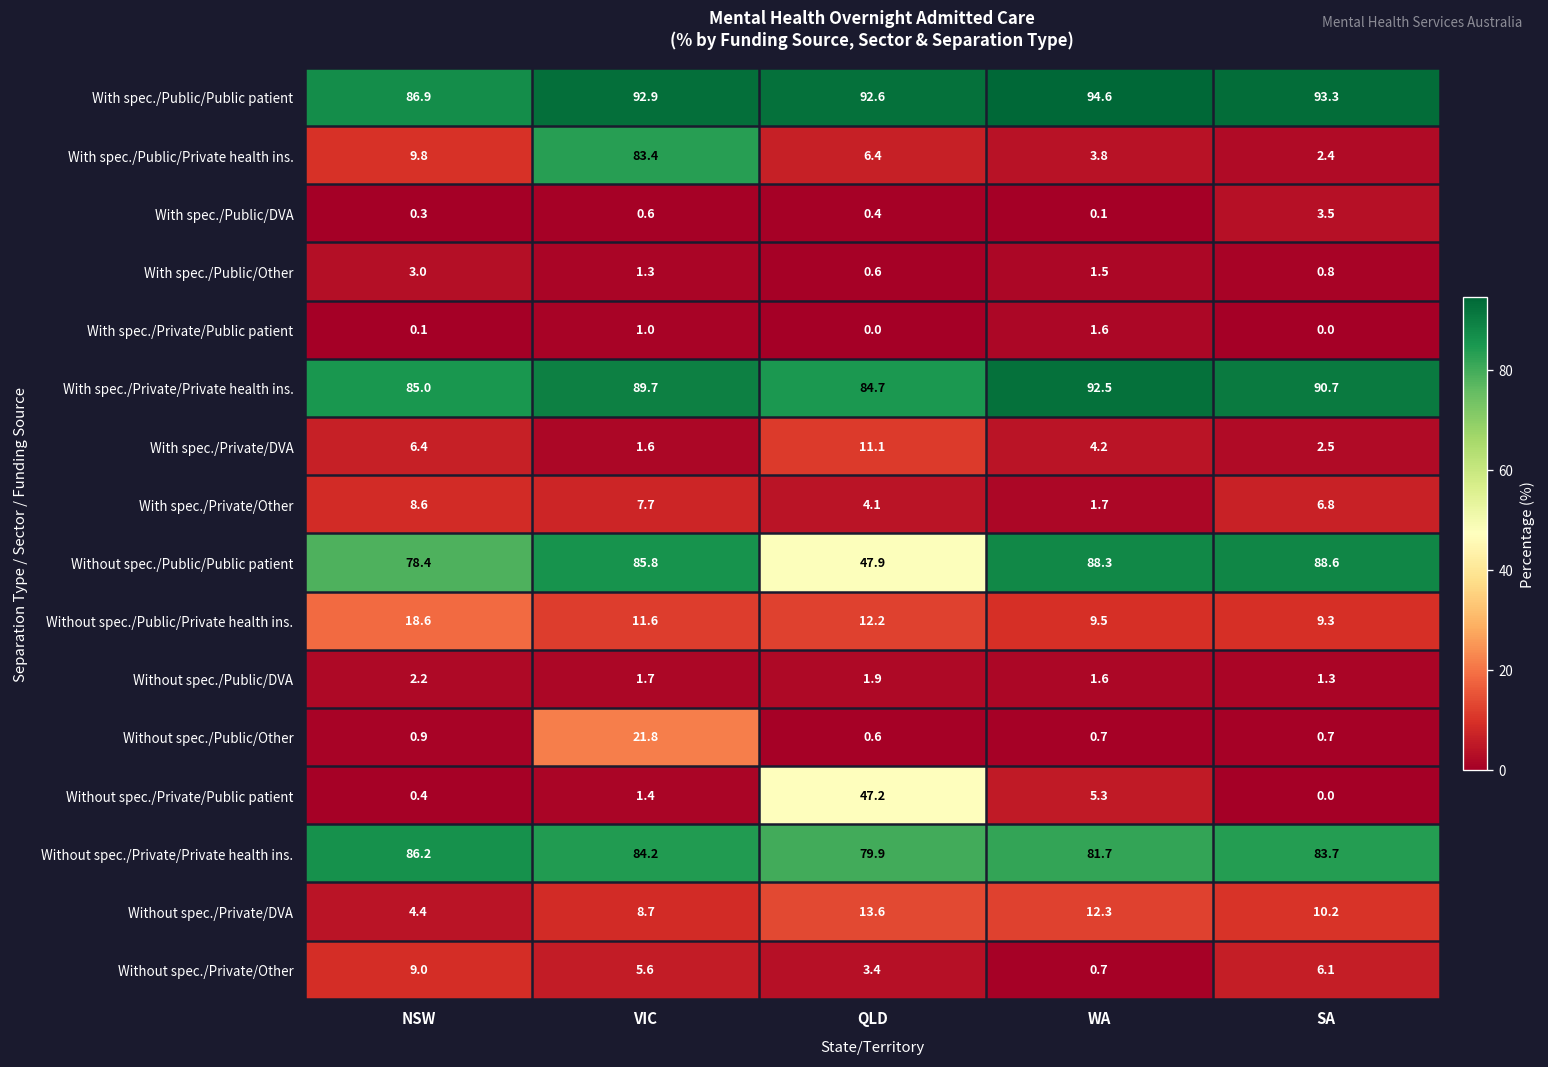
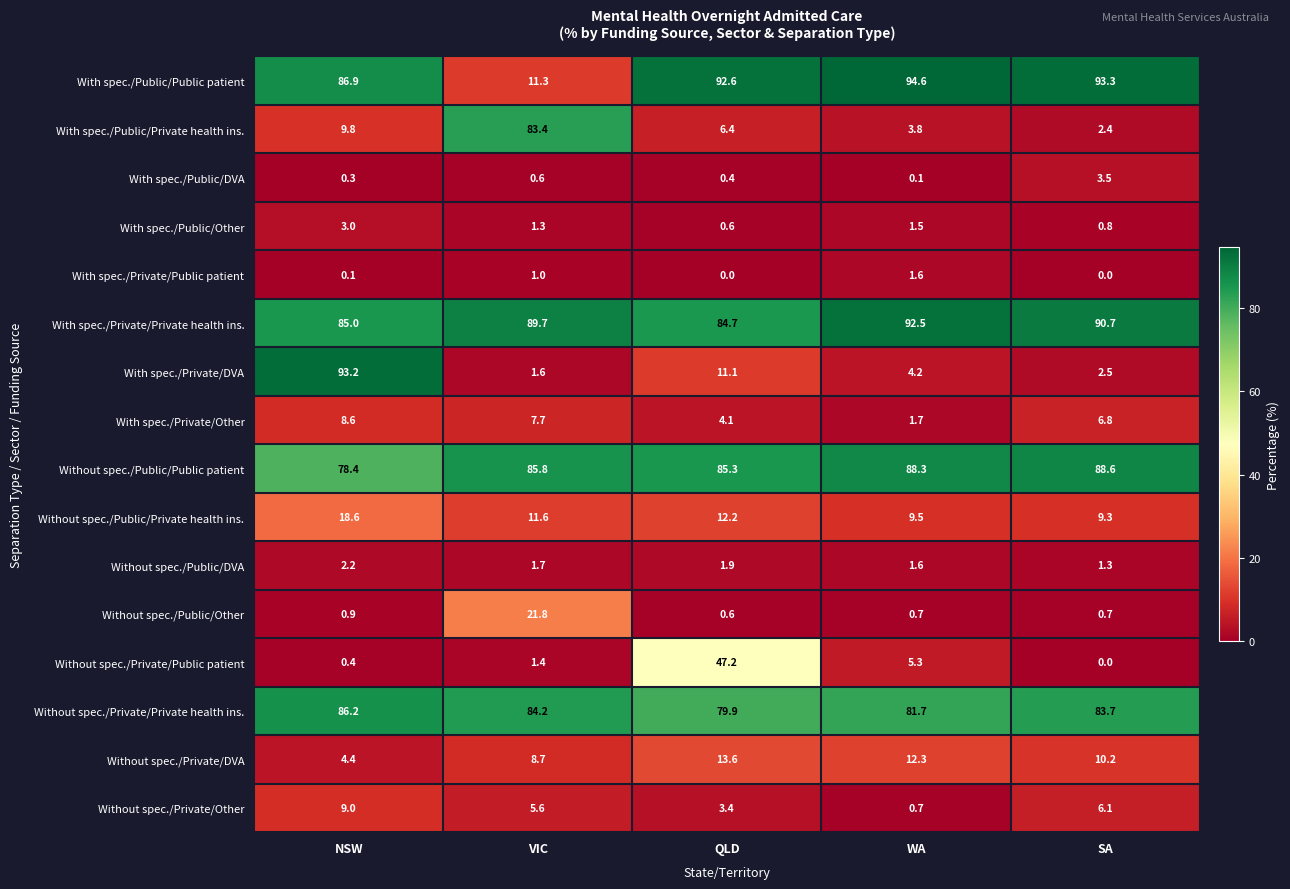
With spec./Public/Public patient, VIC: 92.9 -> 11.3
With spec./Private/DVA, NSW: 6.4 -> 93.2
Without spec./Public/Public patient, QLD: 47.9 -> 85.3
